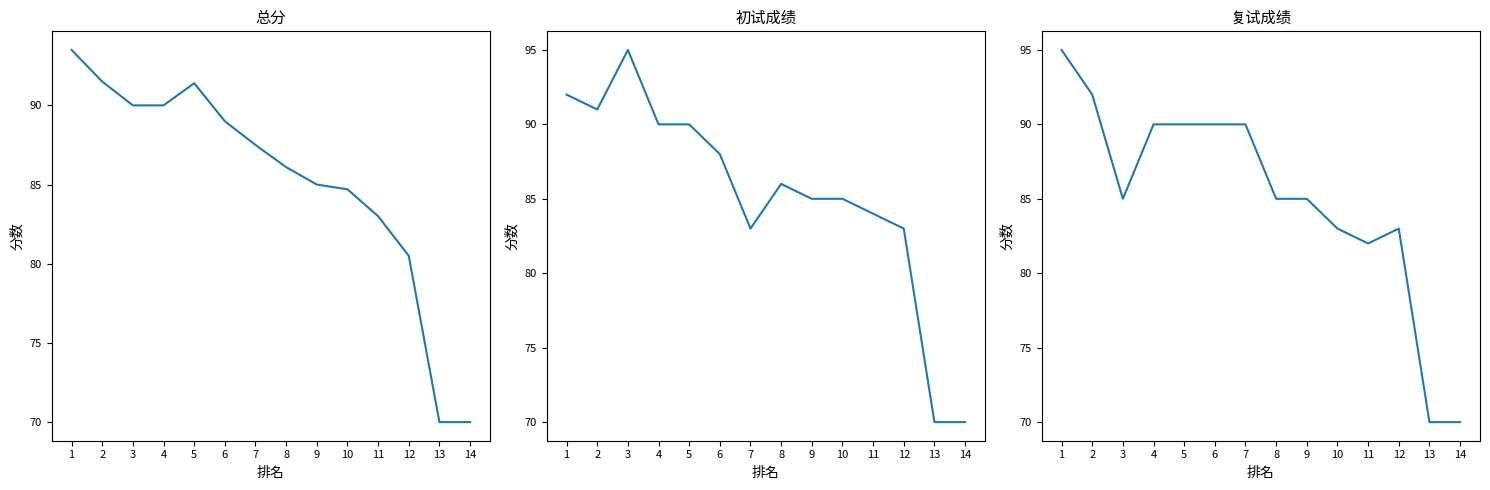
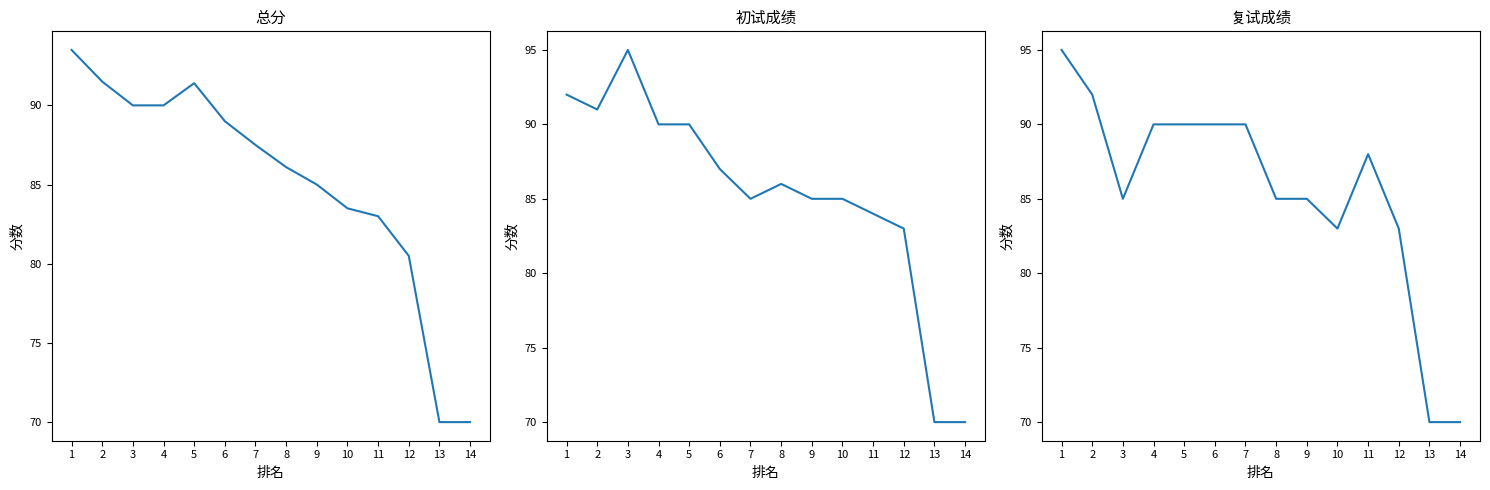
总分, 10: 84.7 -> 83.5
初试成绩, 6: 88 -> 87
初试成绩, 7: 83 -> 85
复试成绩, 11: 82 -> 88
